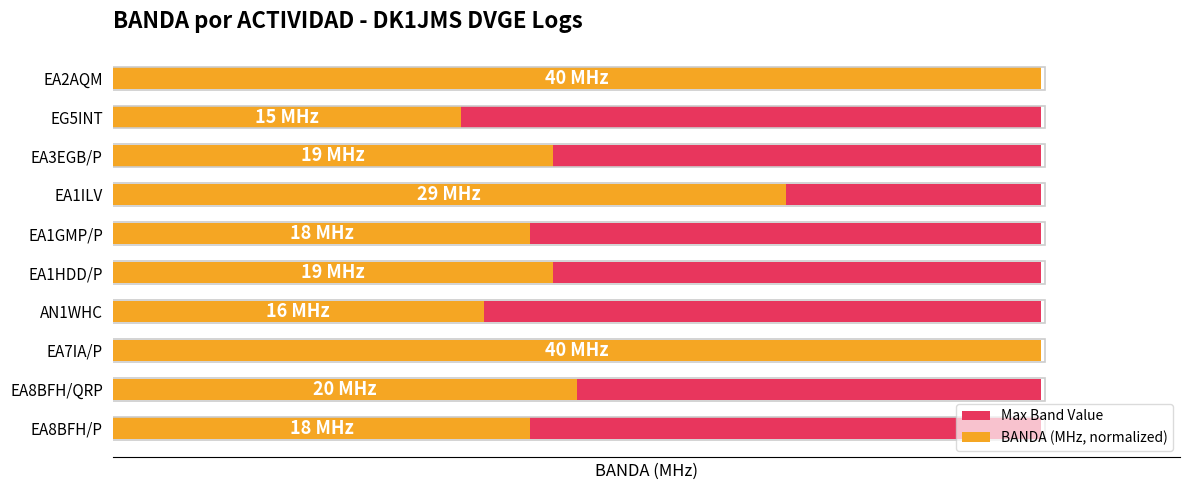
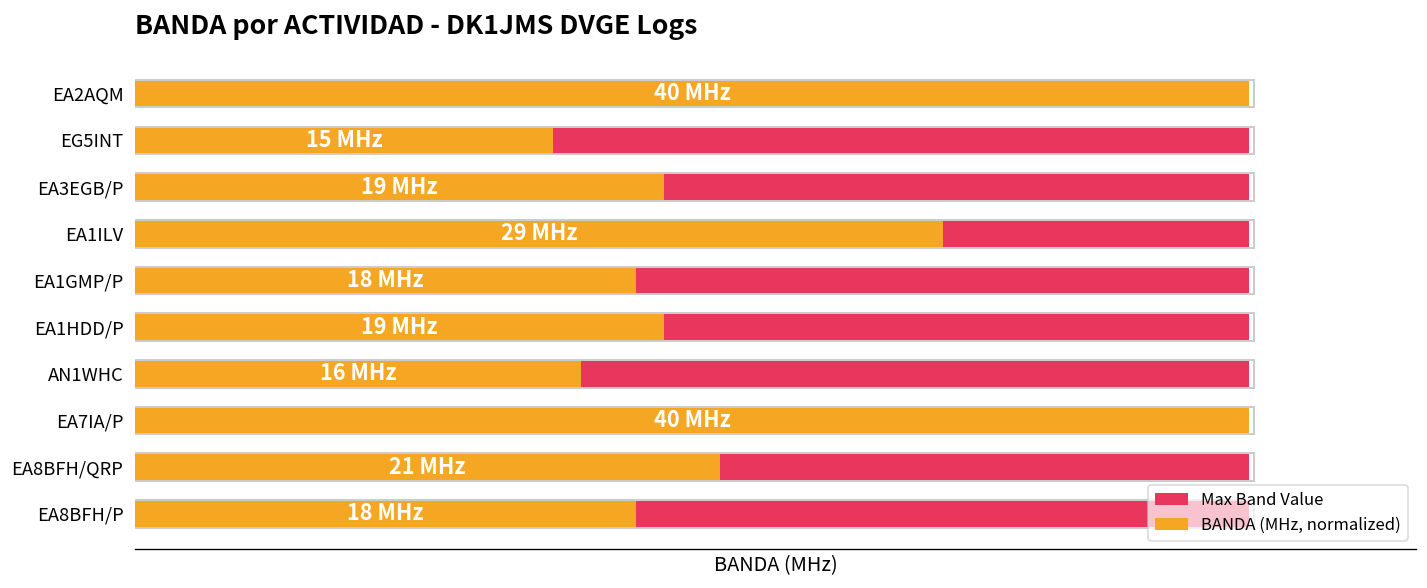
BANDA (MHz, normalized), EA8BFH/QRP: 20 -> 21
